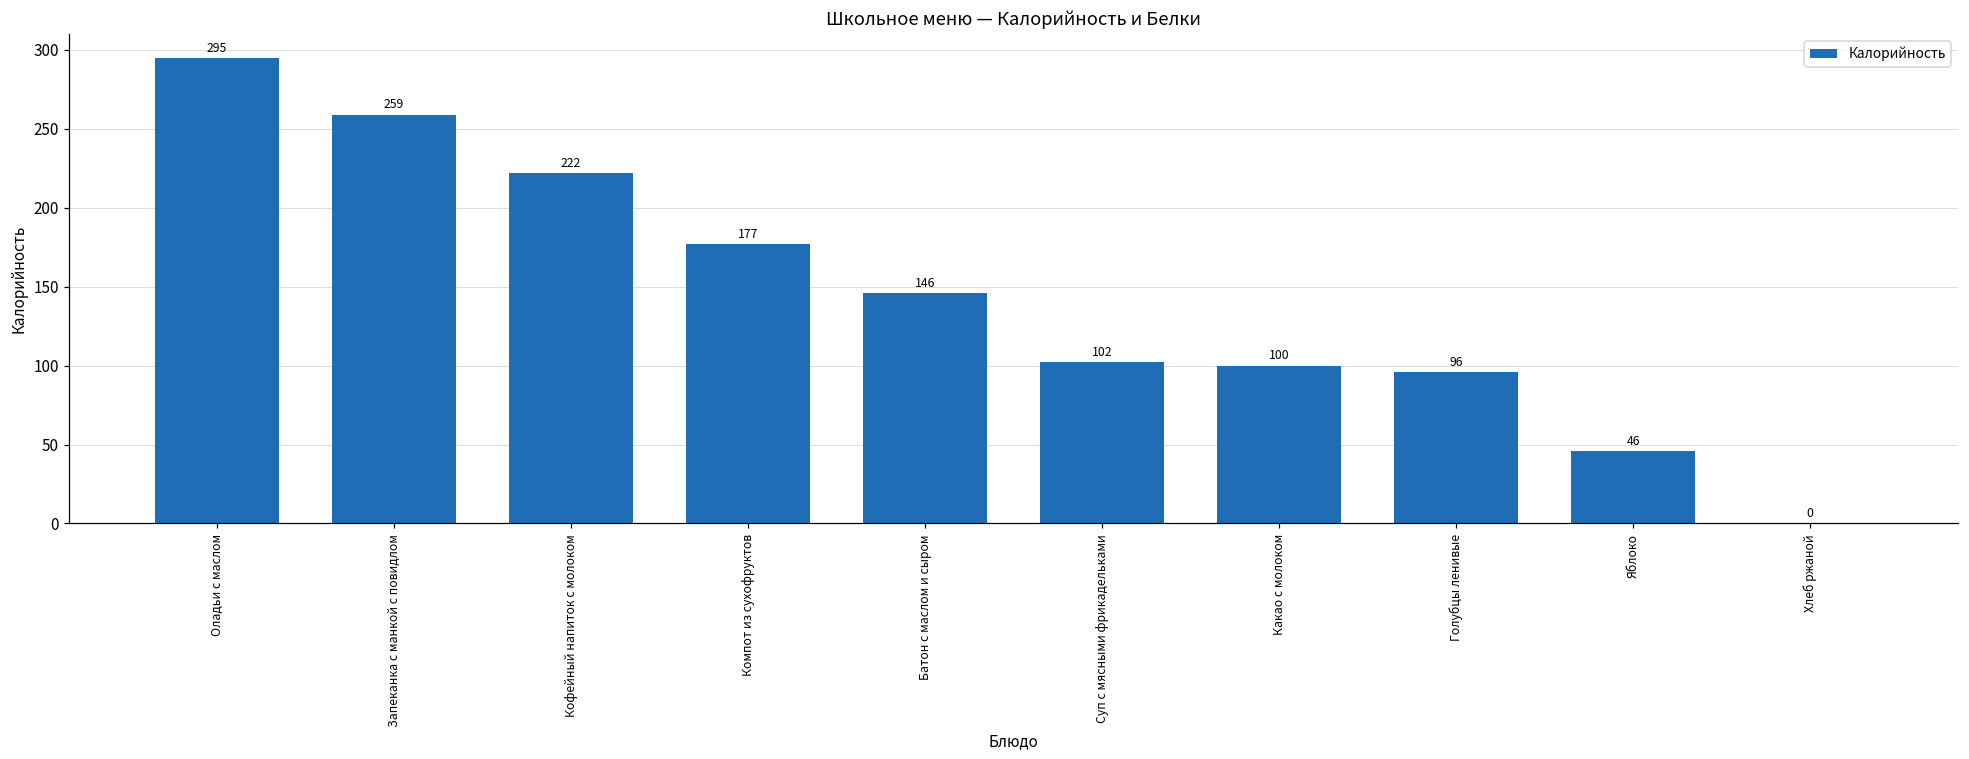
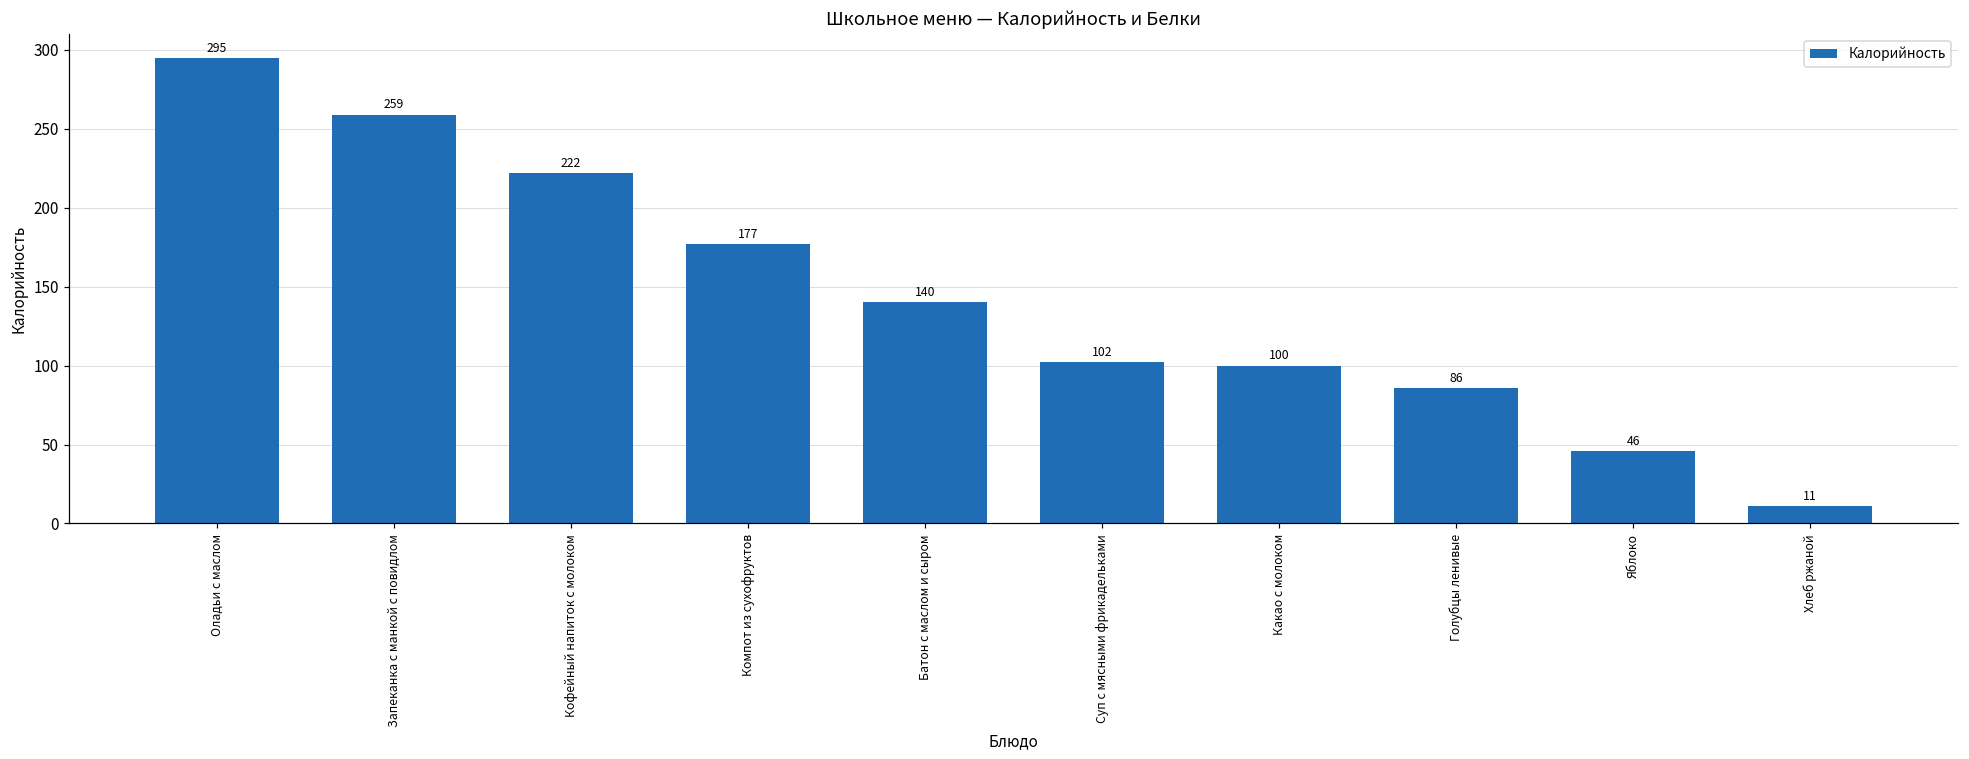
Батон с маслом и сыром: 146 -> 140
Голубцы ленивые: 96 -> 86
Хлеб ржаной: 0 -> 11
